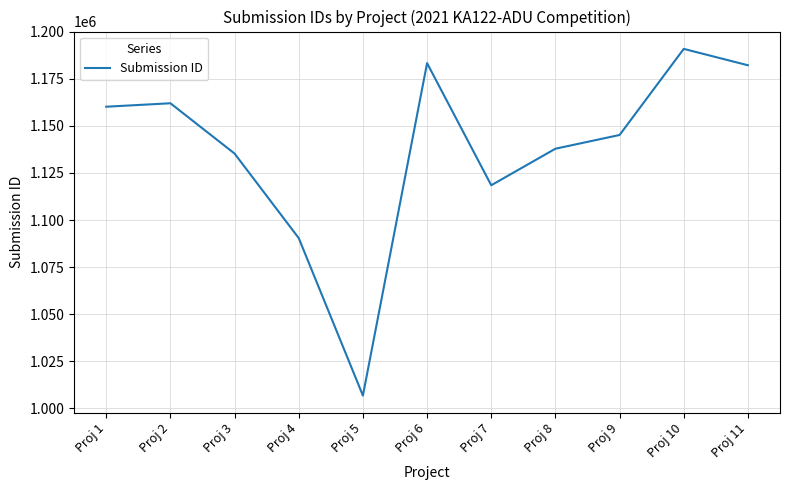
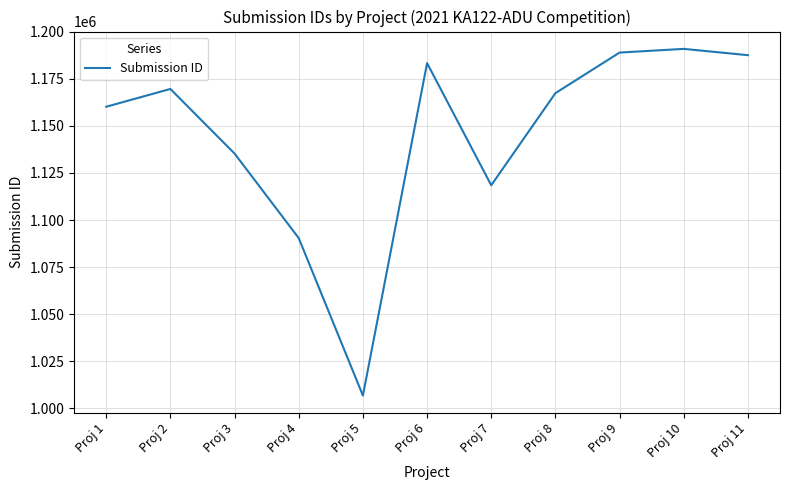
Proj 2: 1162000 -> 1170000
Proj 8: 1138000 -> 1167000
Proj 9: 1145000 -> 1189000
Proj 11: 1182000 -> 1188000
